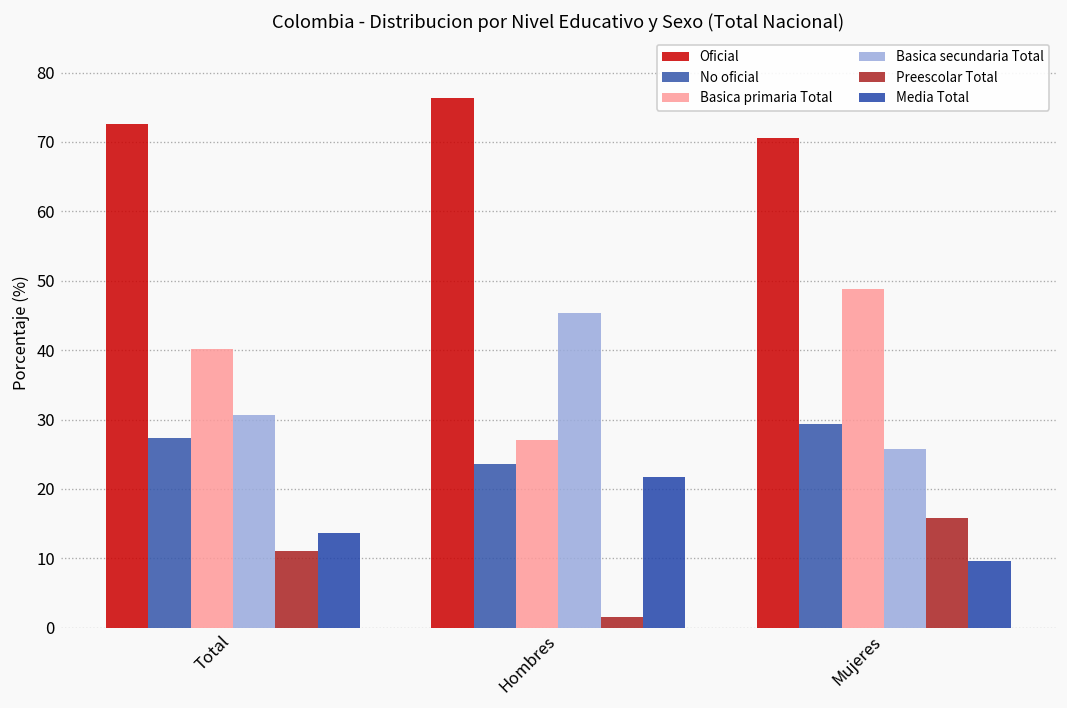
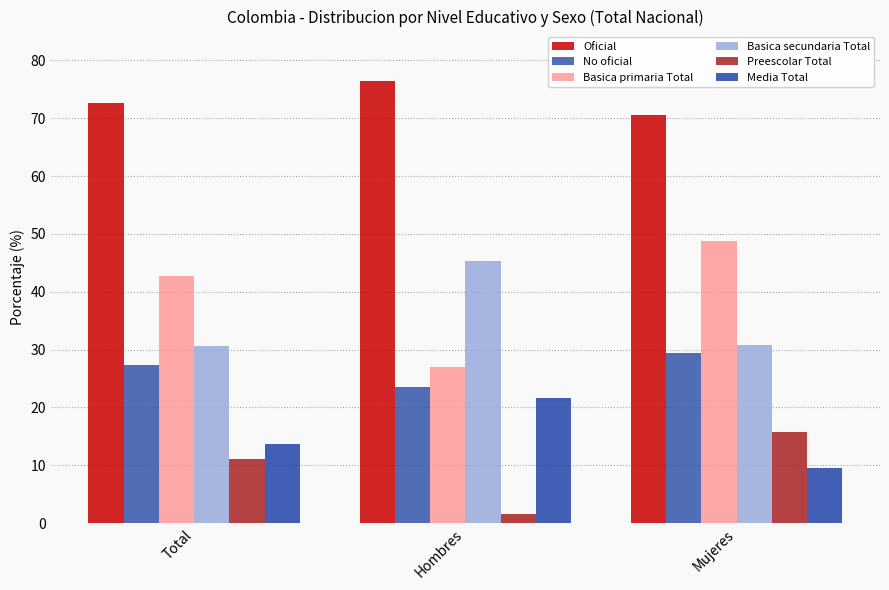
Basica primaria Total, Total: 40 -> 43
Basica secundaria Total, Mujeres: 26 -> 31
